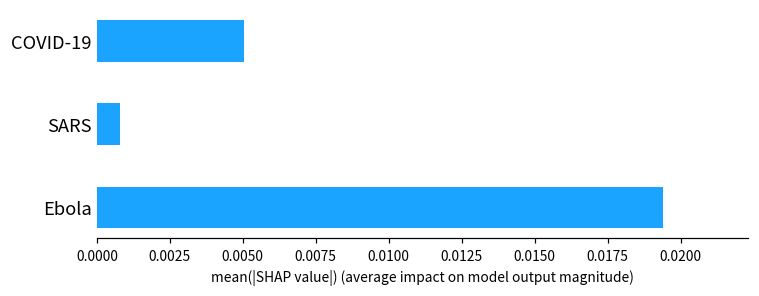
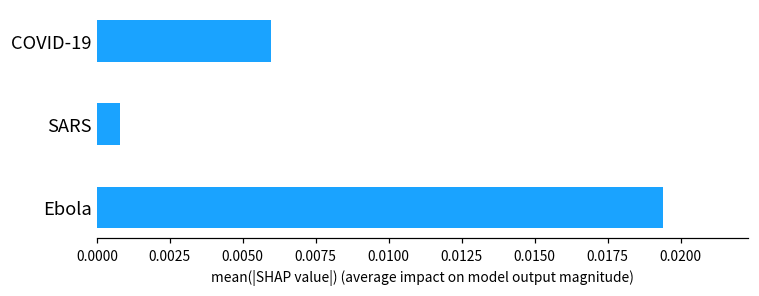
COVID-19: 0.0050 -> 0.0060
